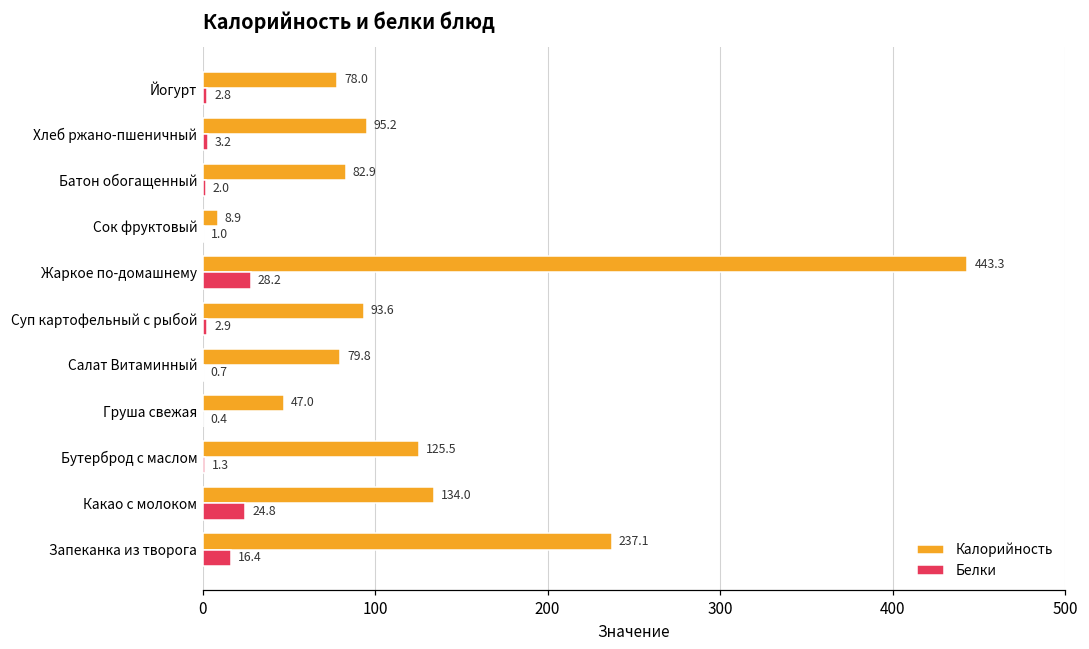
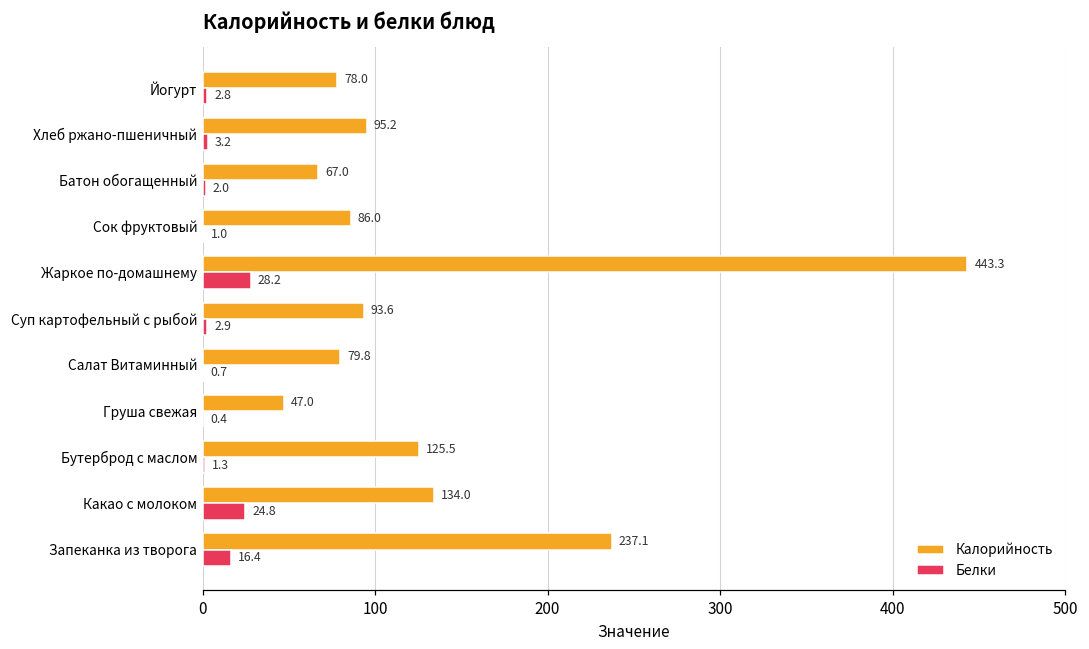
Калорийность, Батон обогащенный: 82.9 -> 67.0
Калорийность, Сок фруктовый: 8.9 -> 86.0
